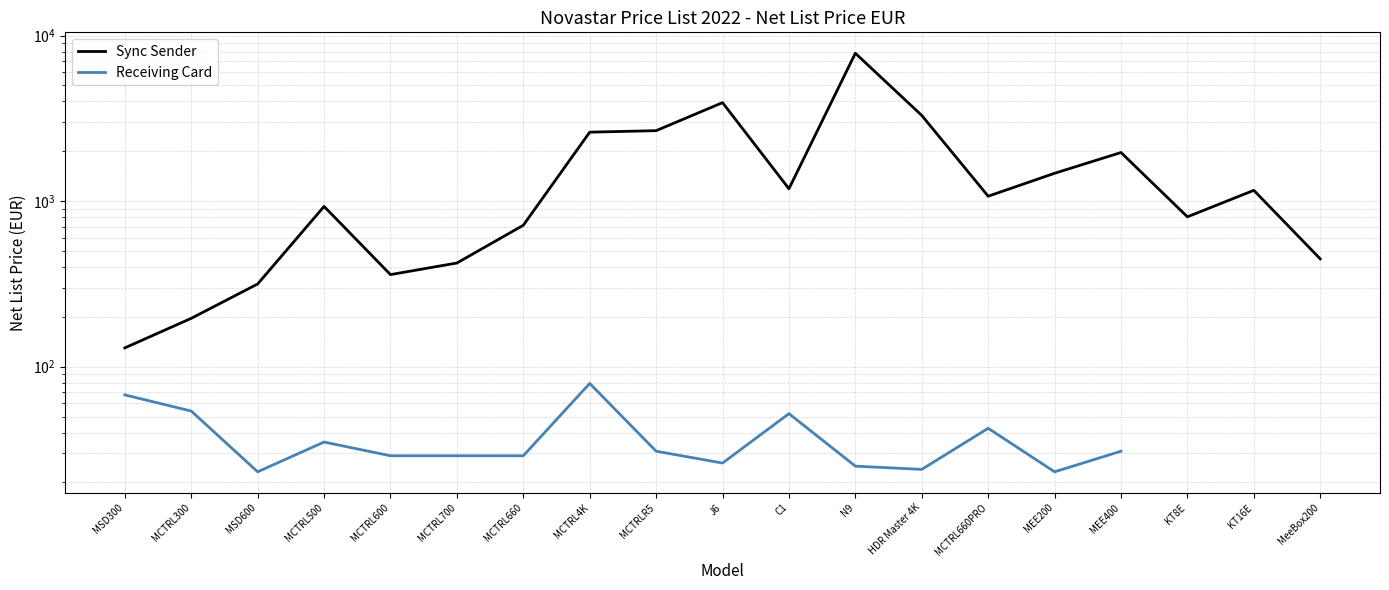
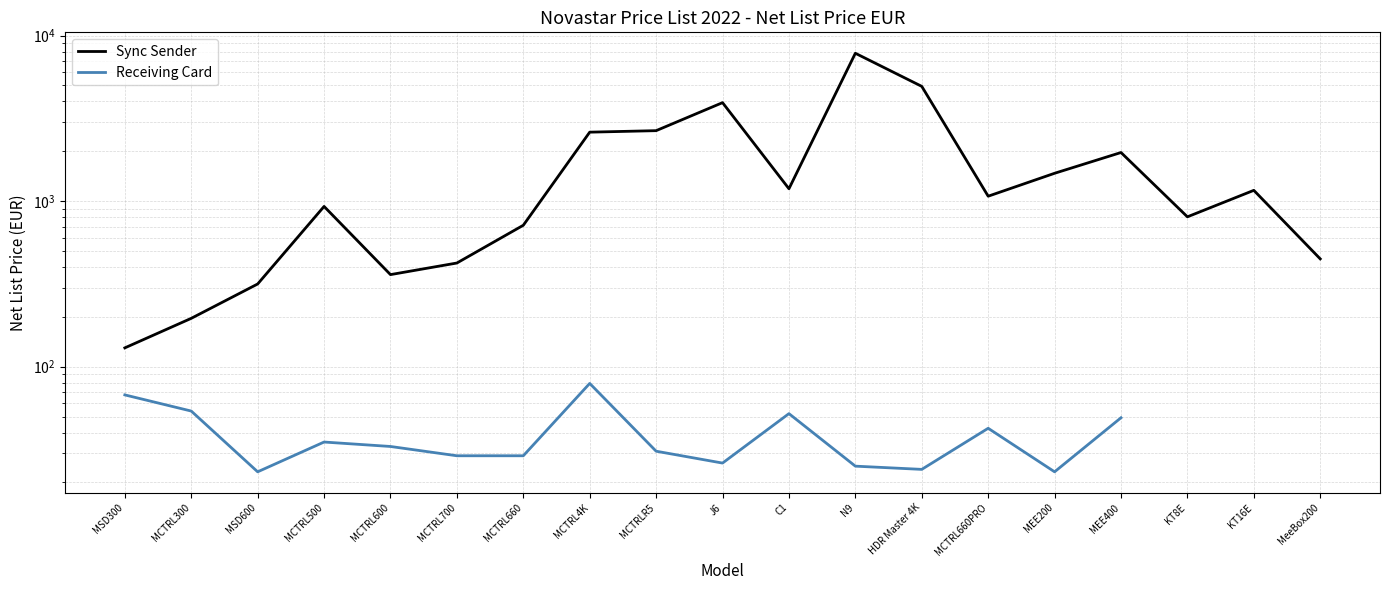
Receiving Card, MCTRL600: 29 -> 33
Sync Sender, HDR Master 4K: 3300 -> 4900
Receiving Card, MEE400: 31 -> 49
